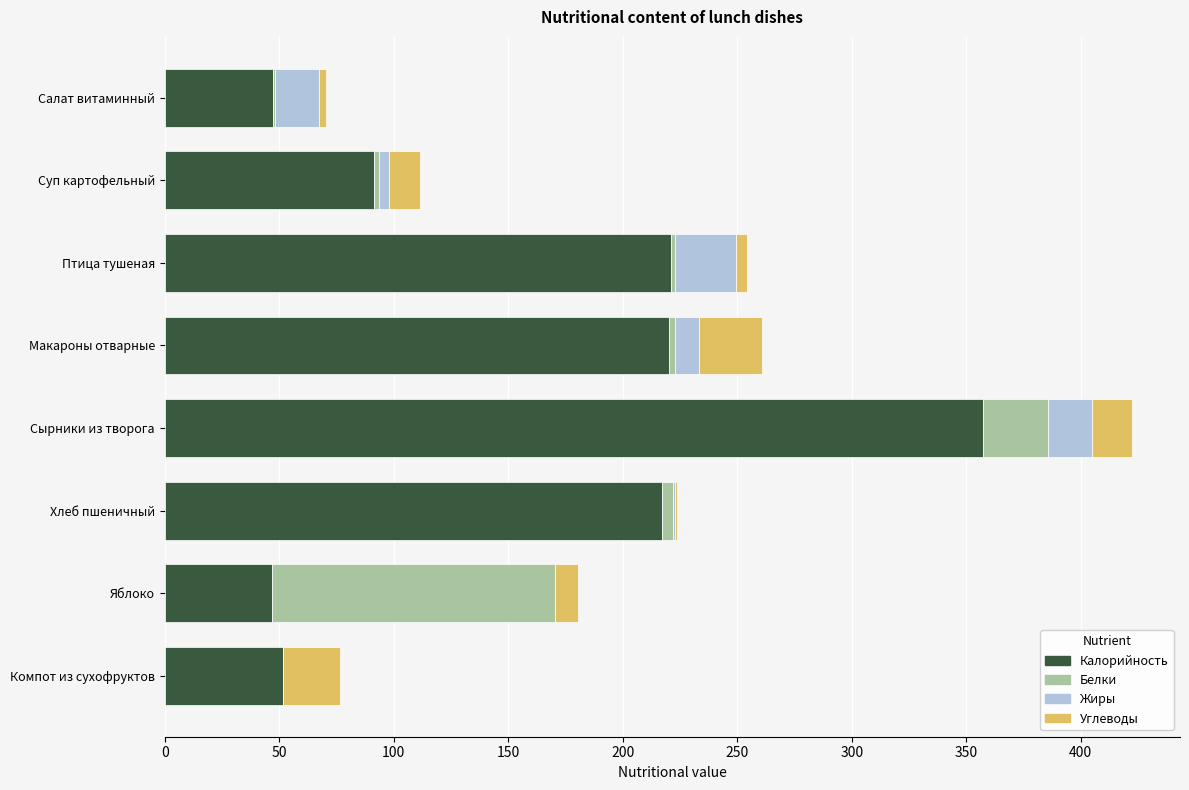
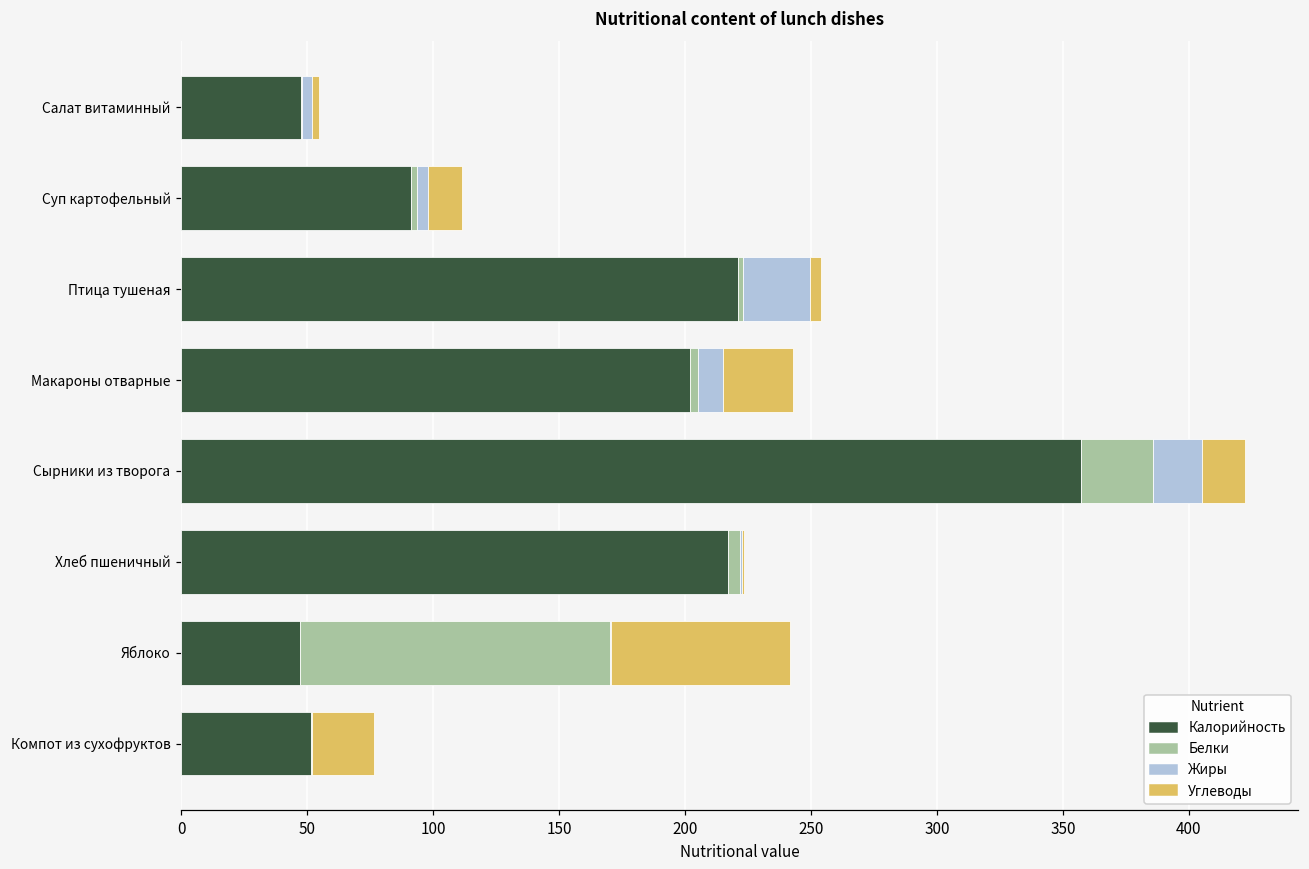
Жиры, Салат витаминный: 19 -> 4
Калорийность, Макароны отварные: 220 -> 202
Углеводы, Яблоко: 10 -> 71
